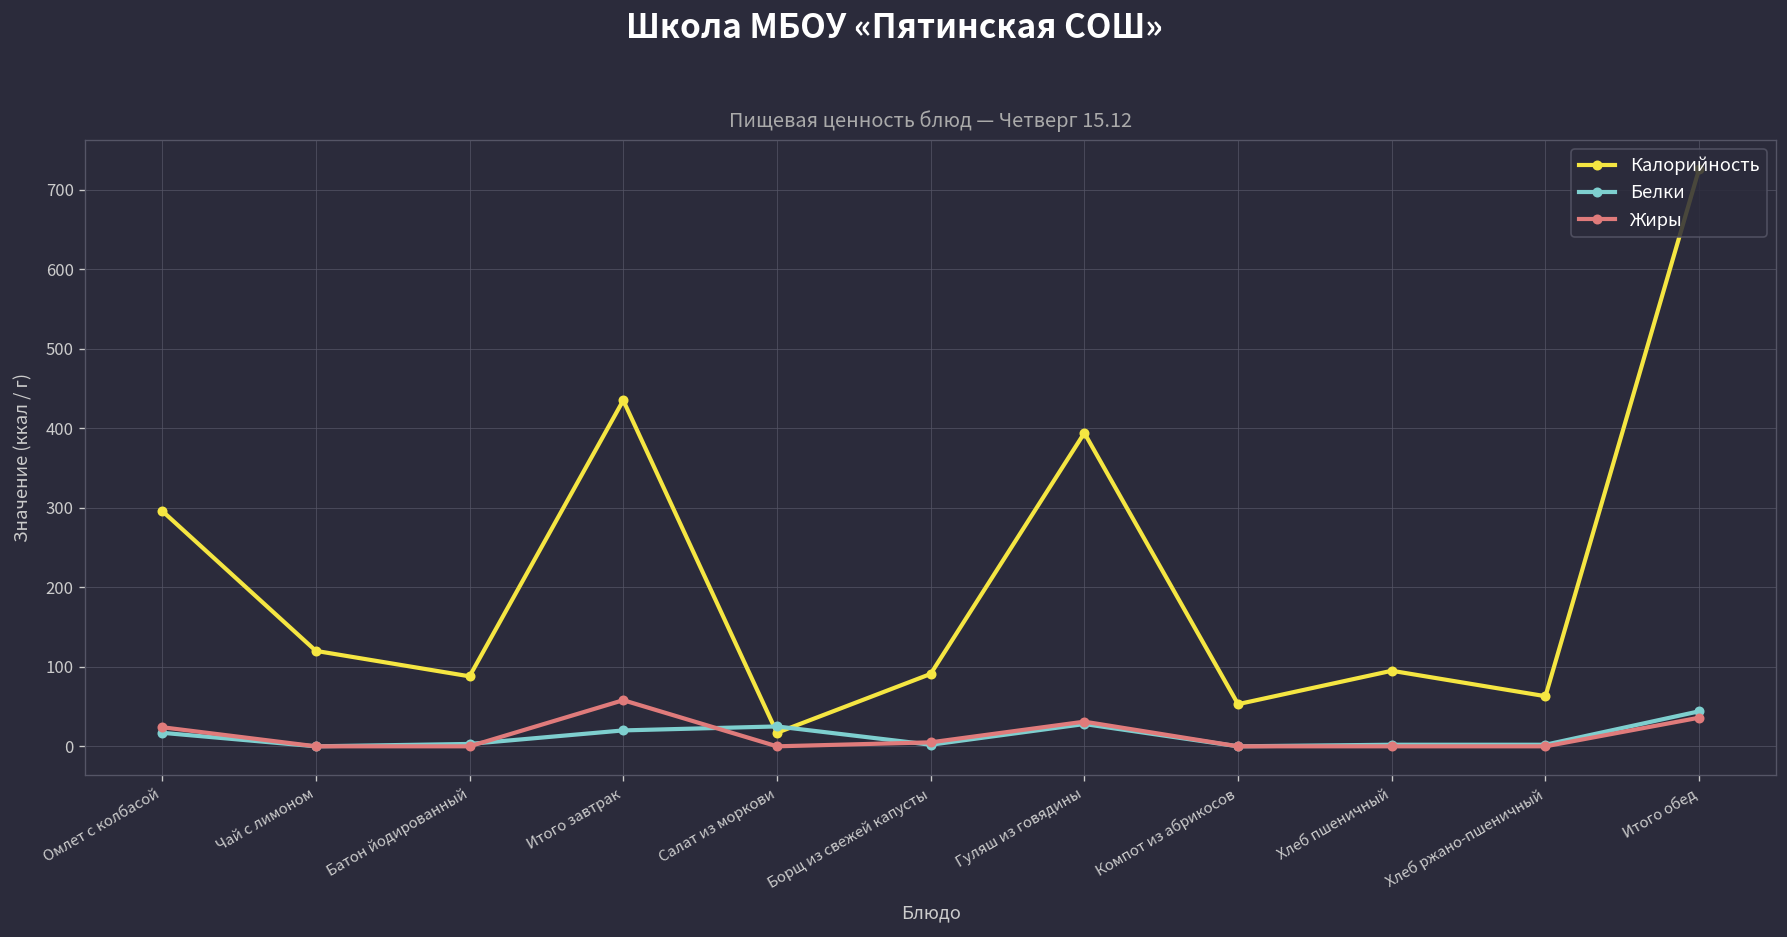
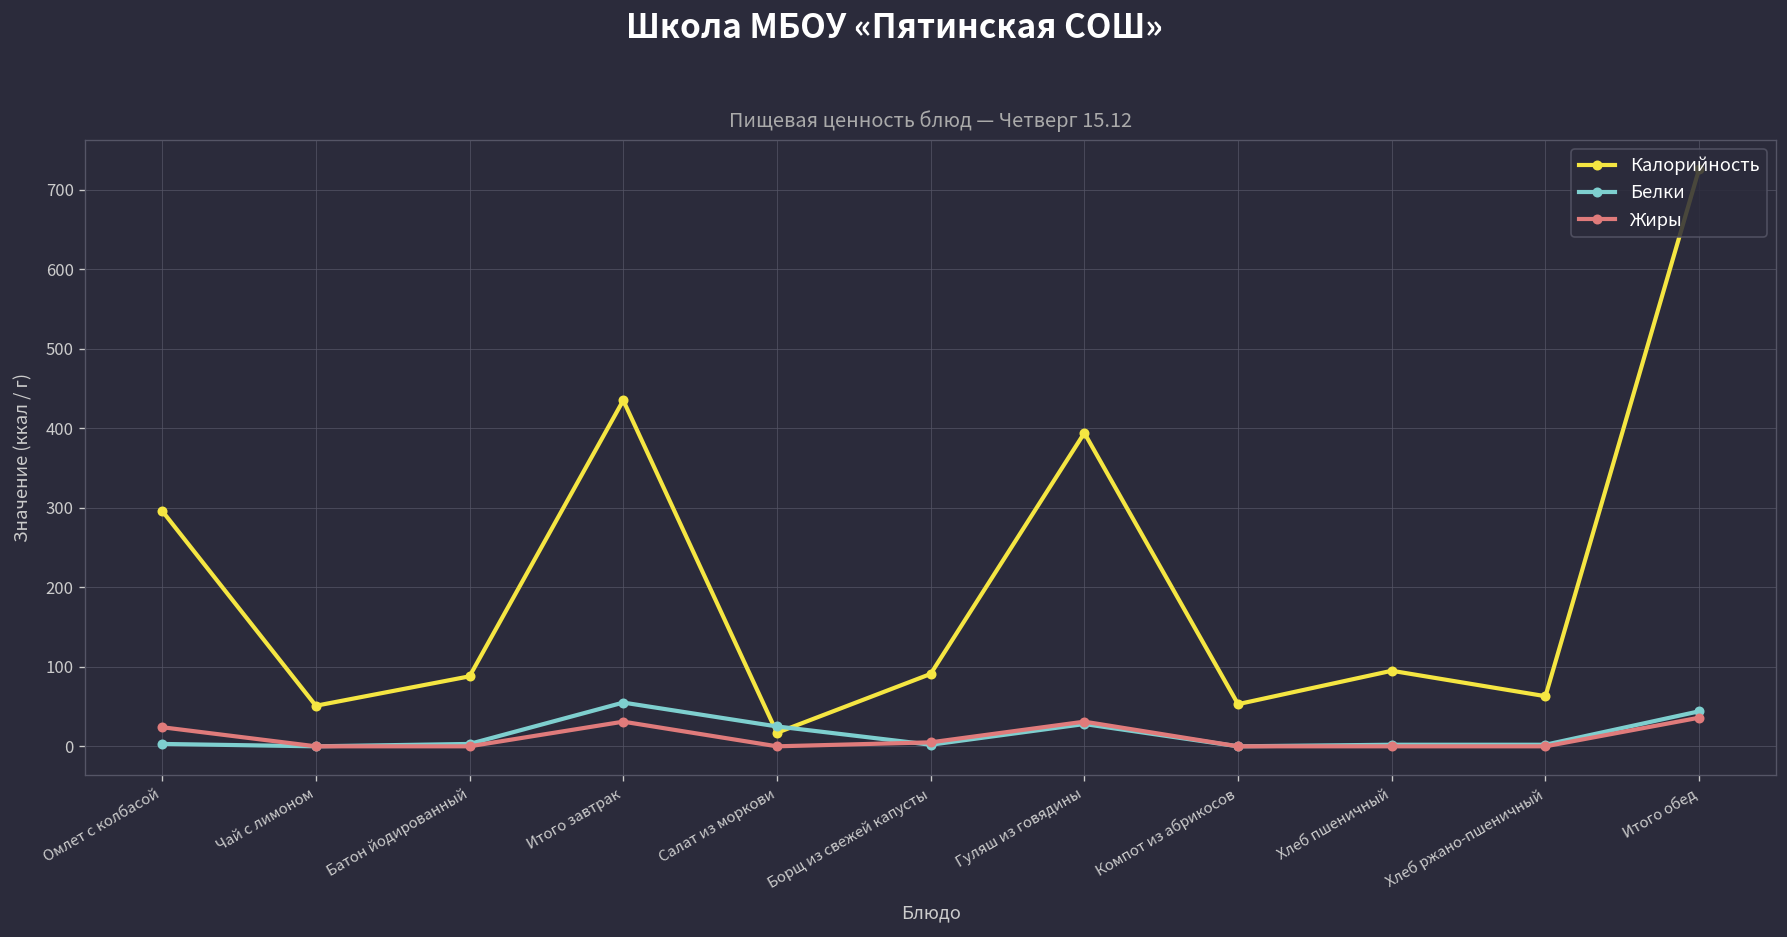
Белки, Омлет с колбасой: 20 -> 0
Калорийность, Чай с лимоном: 120 -> 50
Белки, Итого завтрак: 20 -> 60
Жиры, Итого завтрак: 60 -> 30
